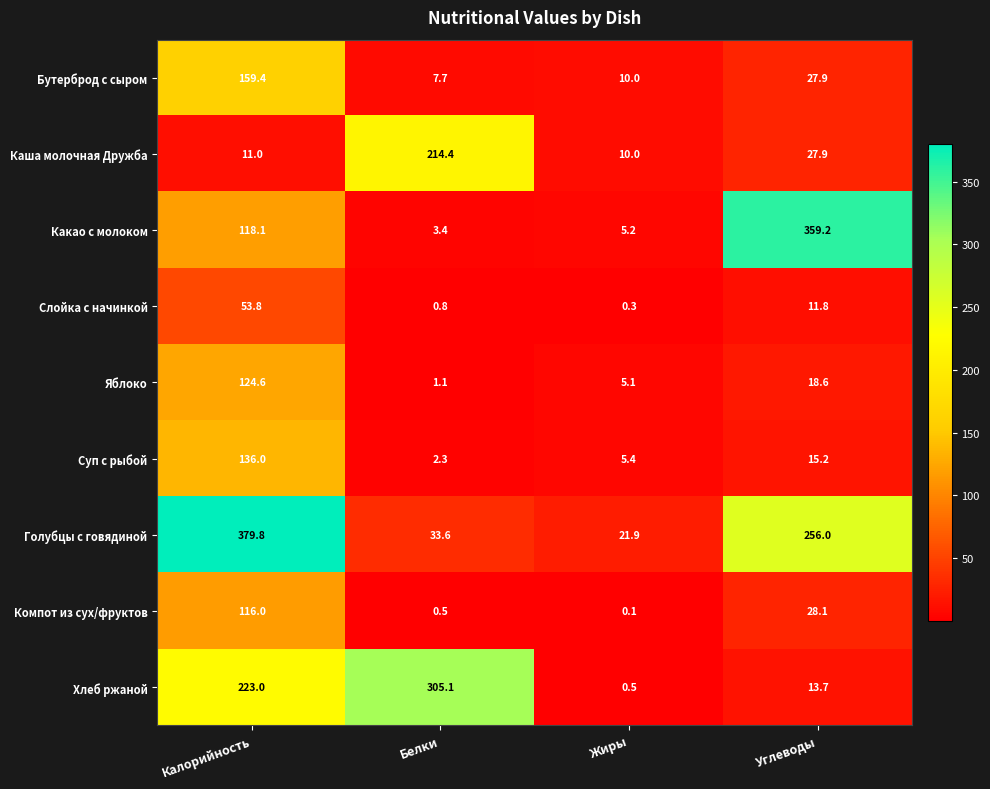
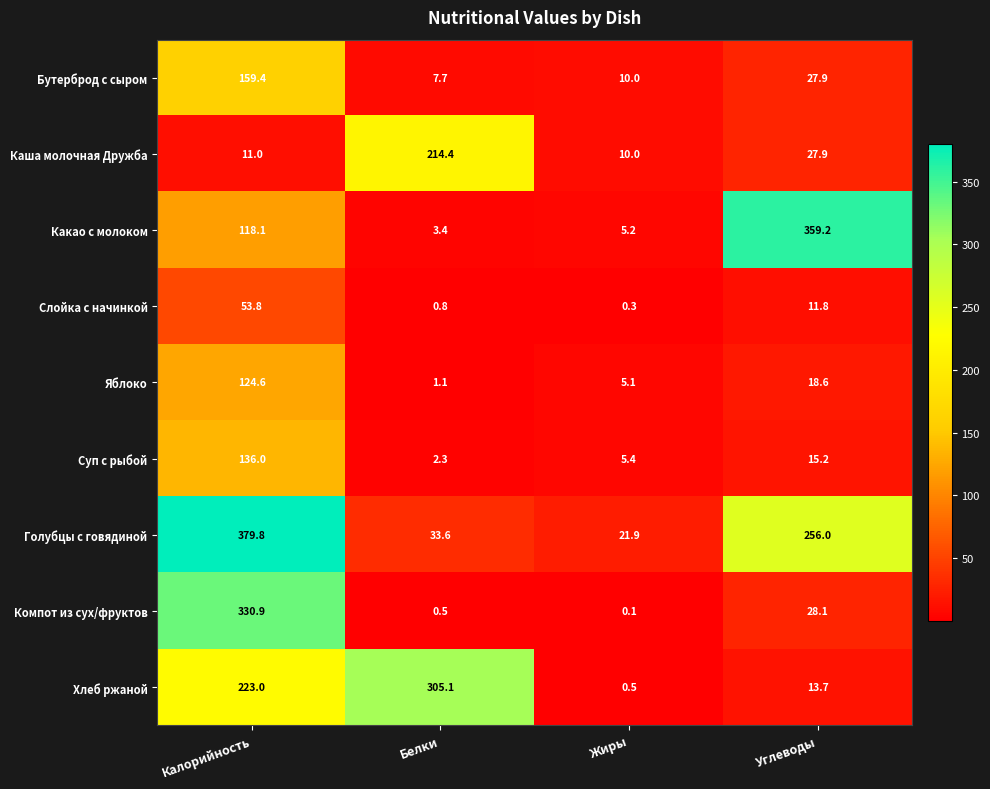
Компот из сух/фруктов, Калорийность: 116.0 -> 330.9
